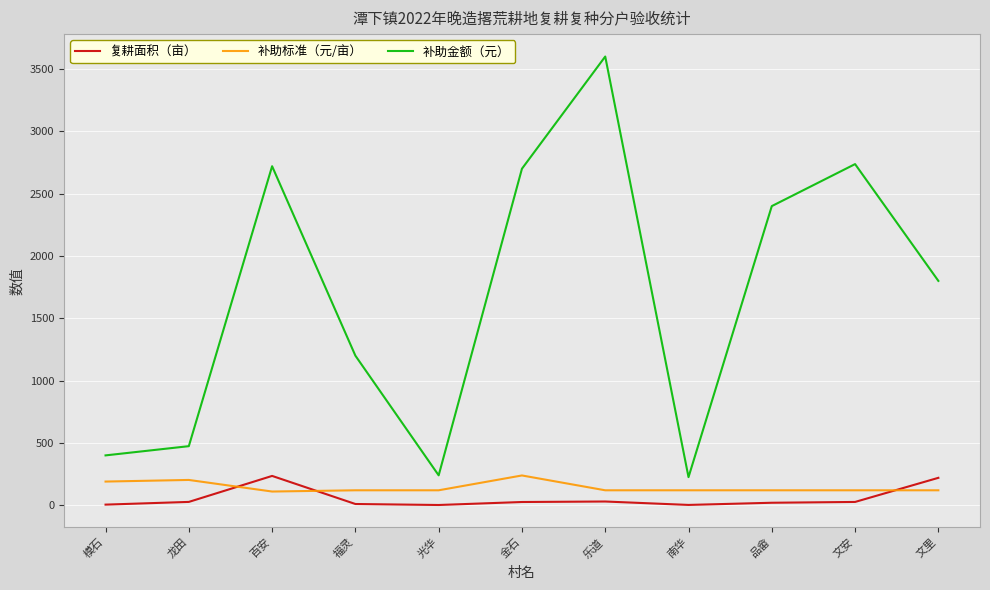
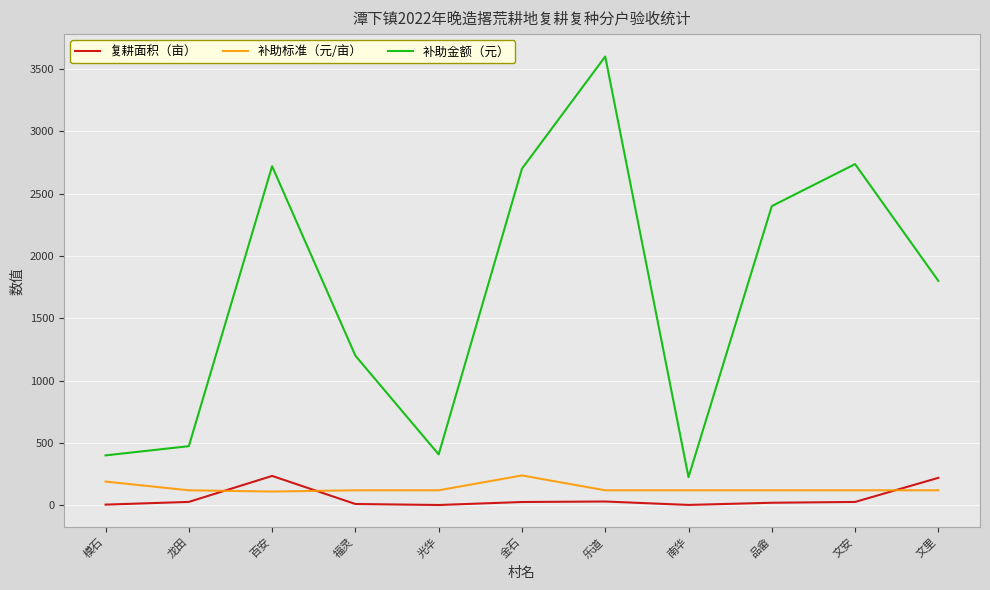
补助标准（元/亩）, 龙田: 200 -> 120
补助金额（元）, 光华: 240 -> 410
